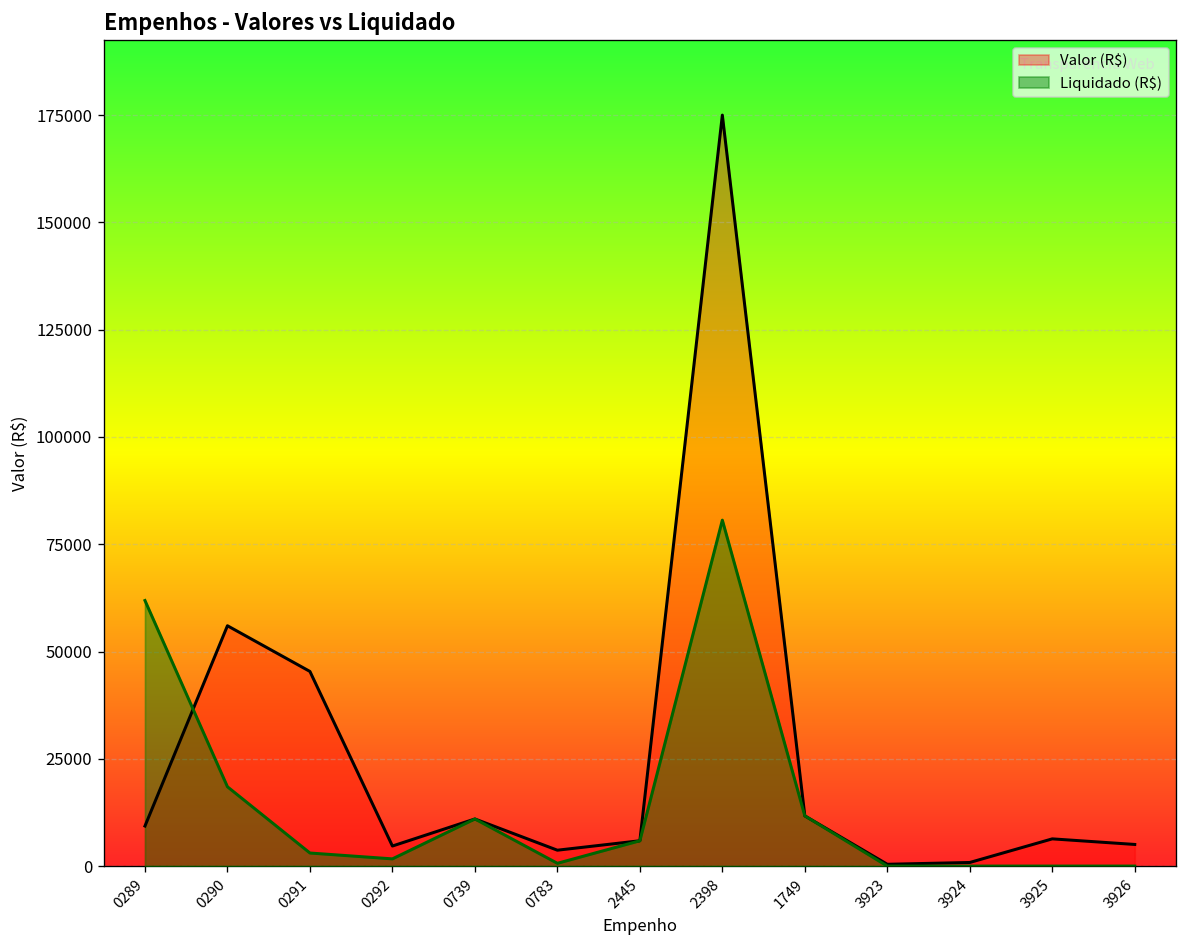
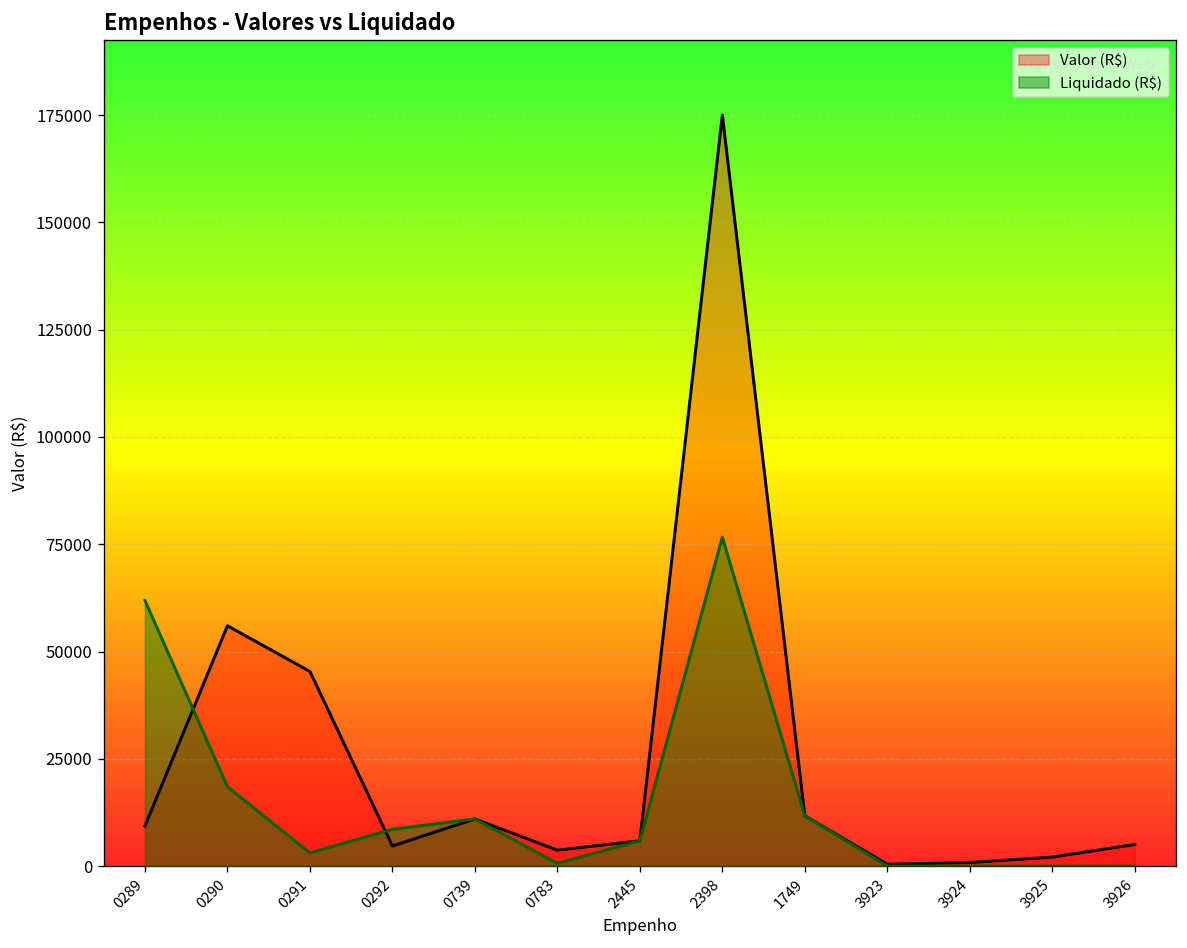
Liquidado (R$), 0292: 2000 -> 9000
Liquidado (R$), 2398: 81000 -> 77000
Valor (R$), 3925: 6000 -> 2000
